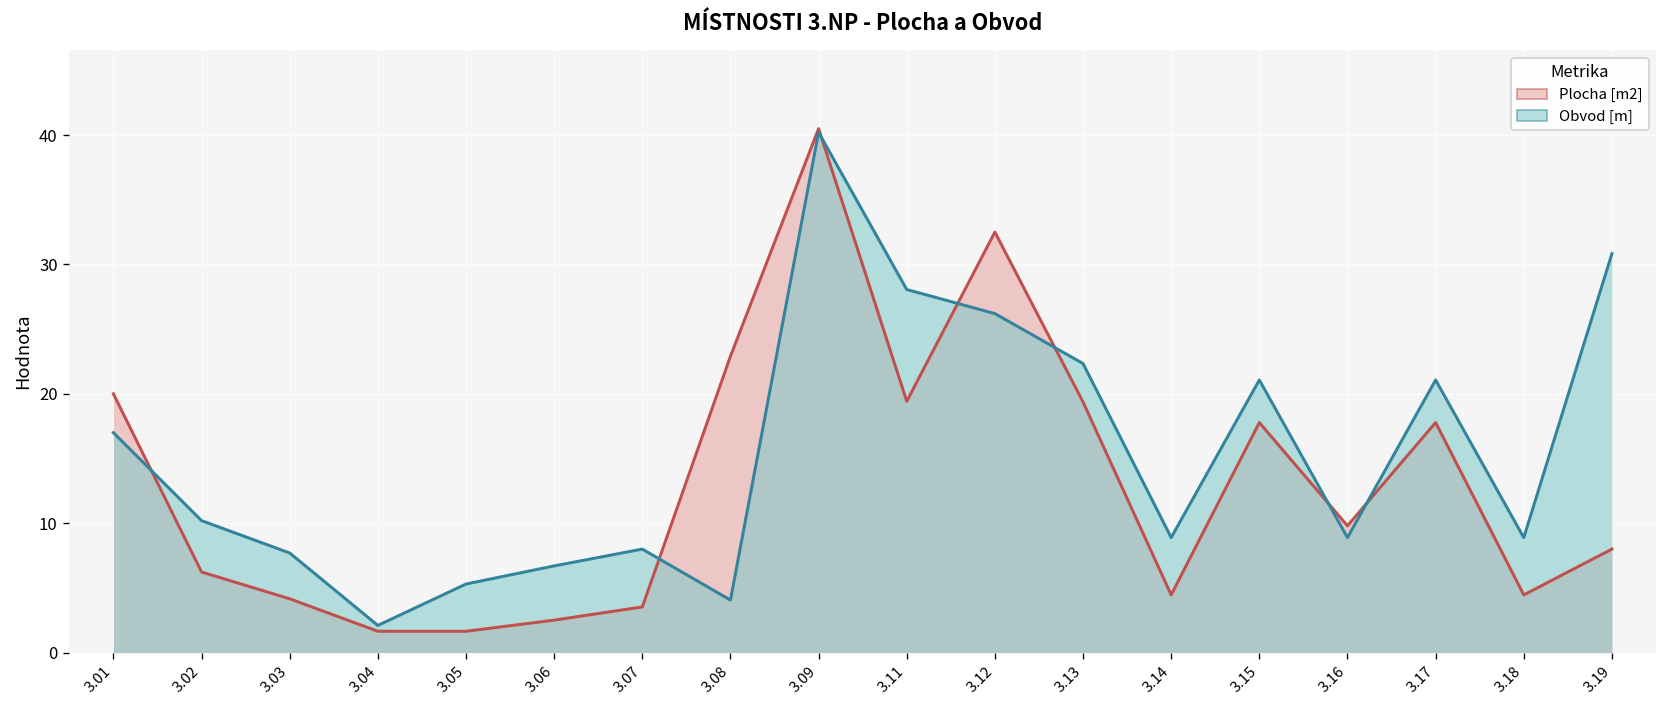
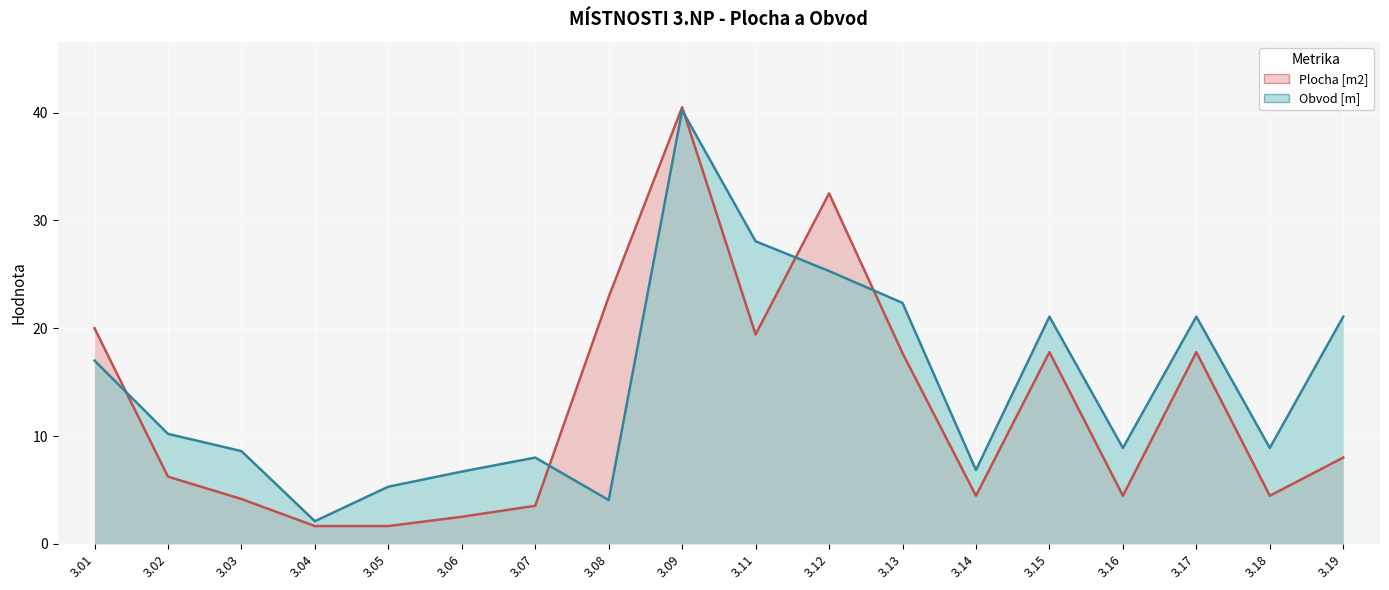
Obvod [m], 3.03: 7.7 -> 8.6
Obvod [m], 3.12: 26.2 -> 25.3
Plocha [m2], 3.13: 19.4 -> 17.7
Obvod [m], 3.14: 8.9 -> 6.9
Plocha [m2], 3.16: 9.8 -> 4.5
Obvod [m], 3.19: 30.8 -> 21.1
